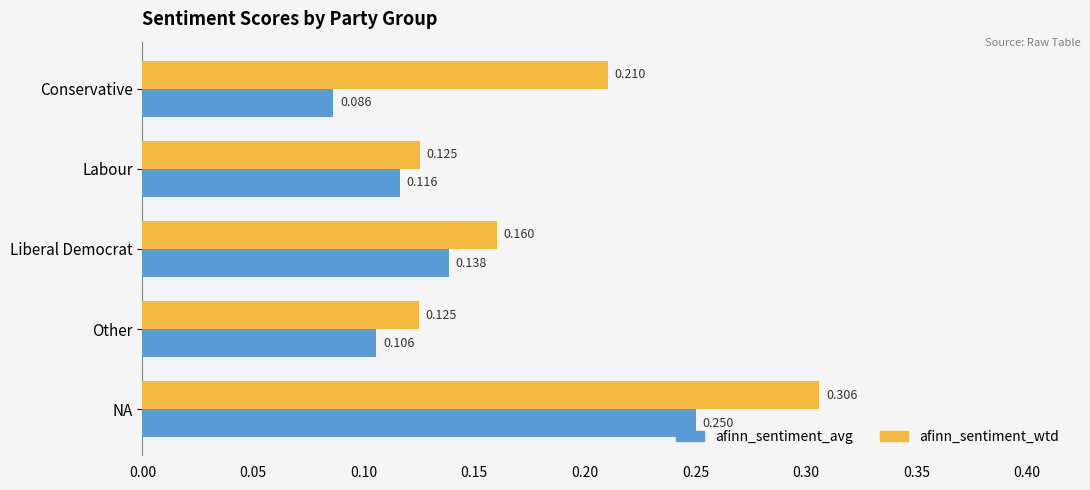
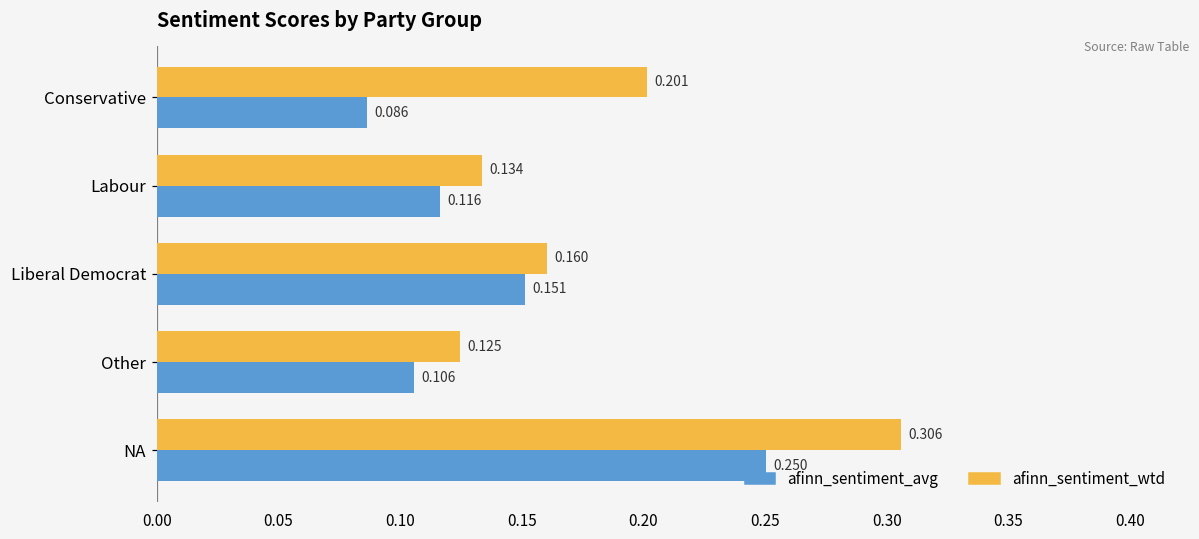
afinn_sentiment_wtd, Conservative: 0.210 -> 0.201
afinn_sentiment_wtd, Labour: 0.125 -> 0.134
afinn_sentiment_avg, Liberal Democrat: 0.138 -> 0.151
